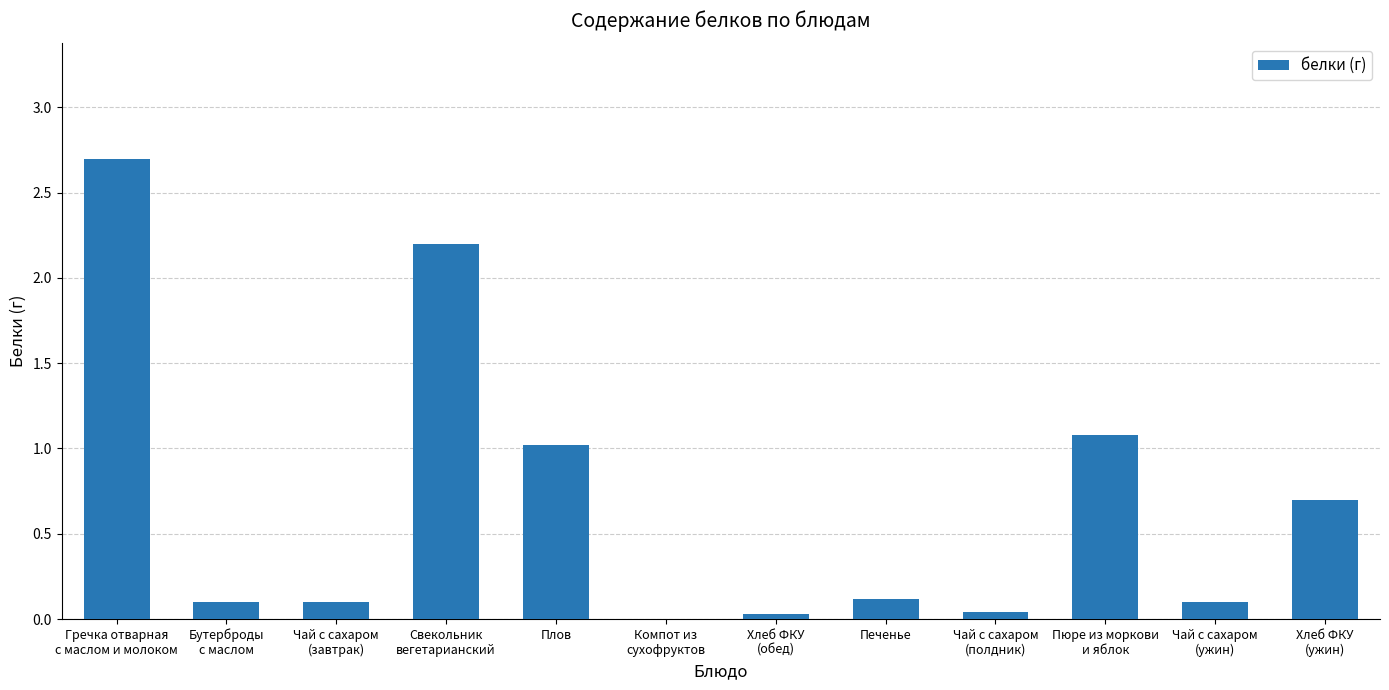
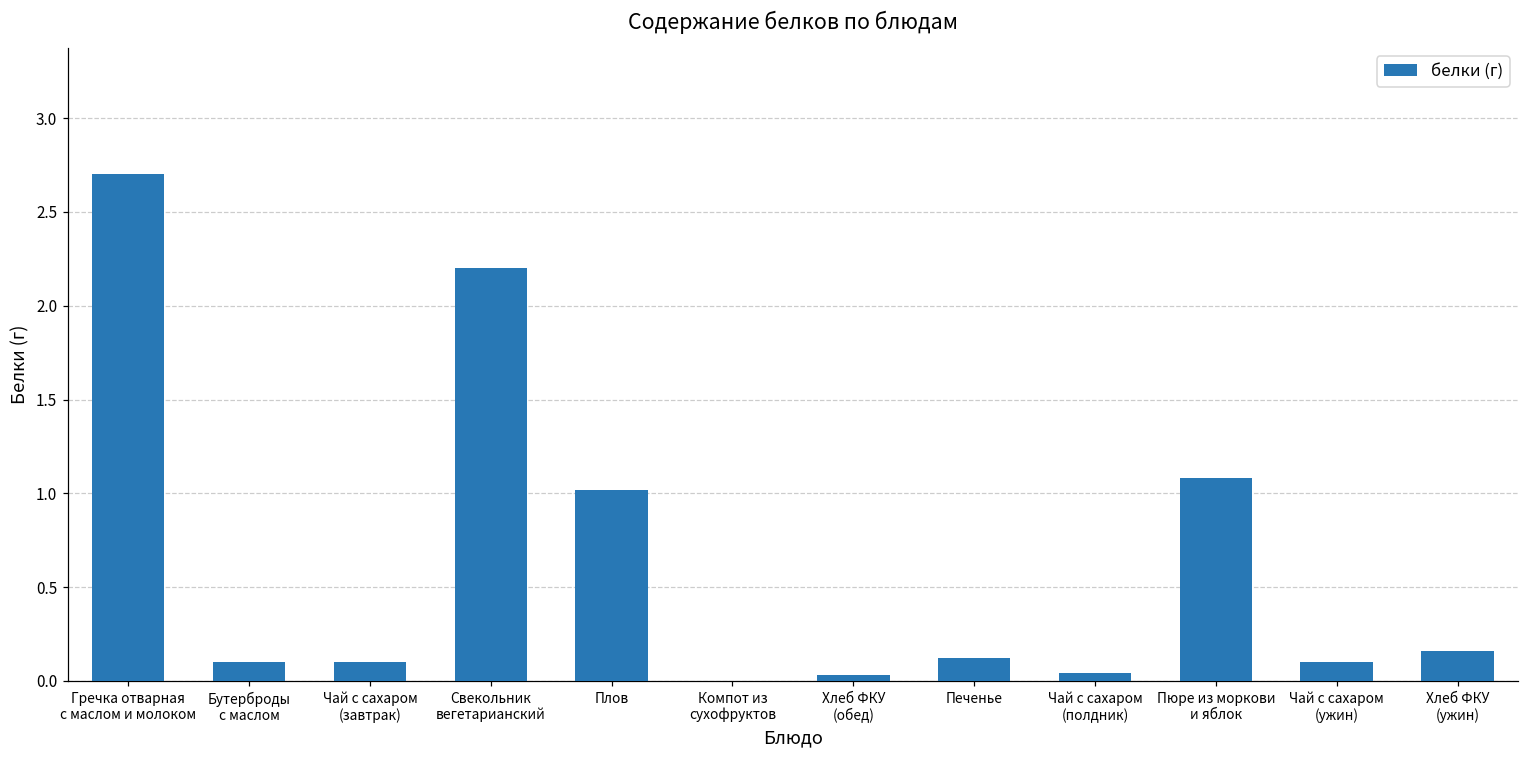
Хлеб ФКУ (ужин): 0.70 -> 0.16
